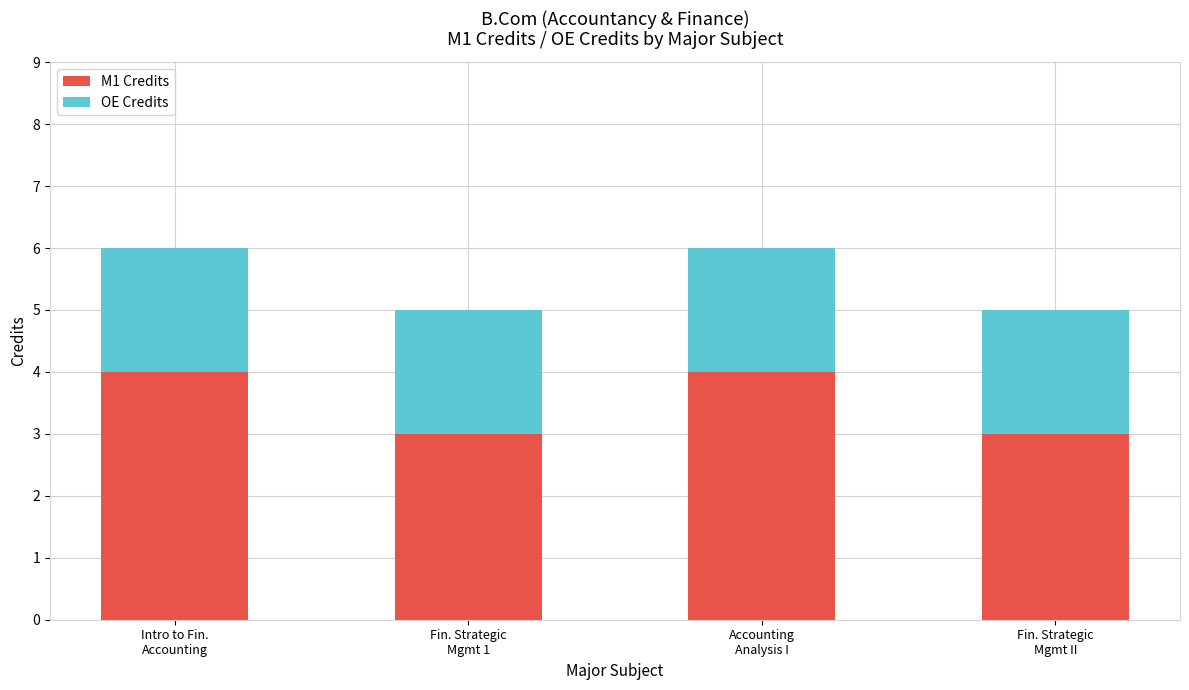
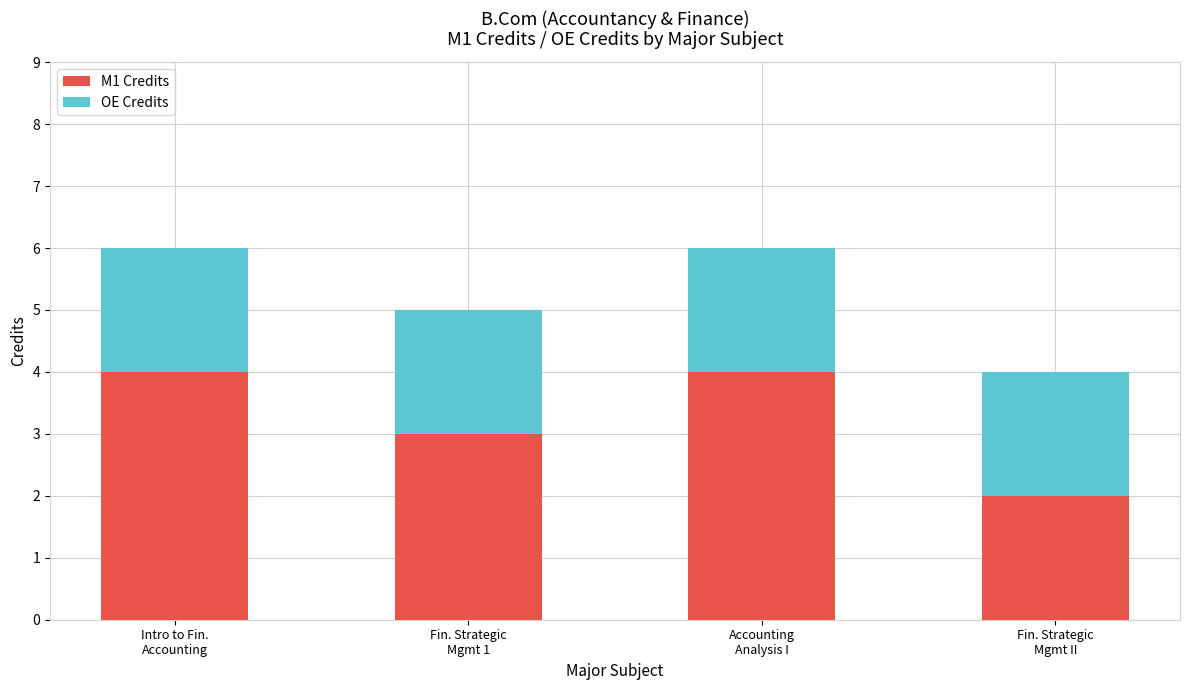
M1 Credits, Fin. Strategic Mgmt II: 3 -> 2
